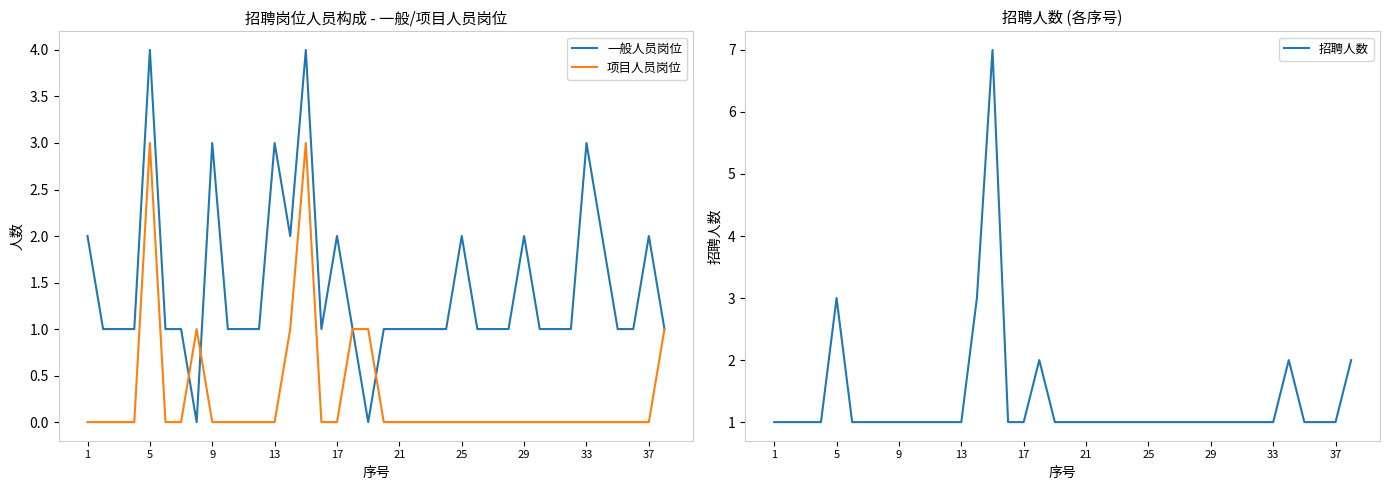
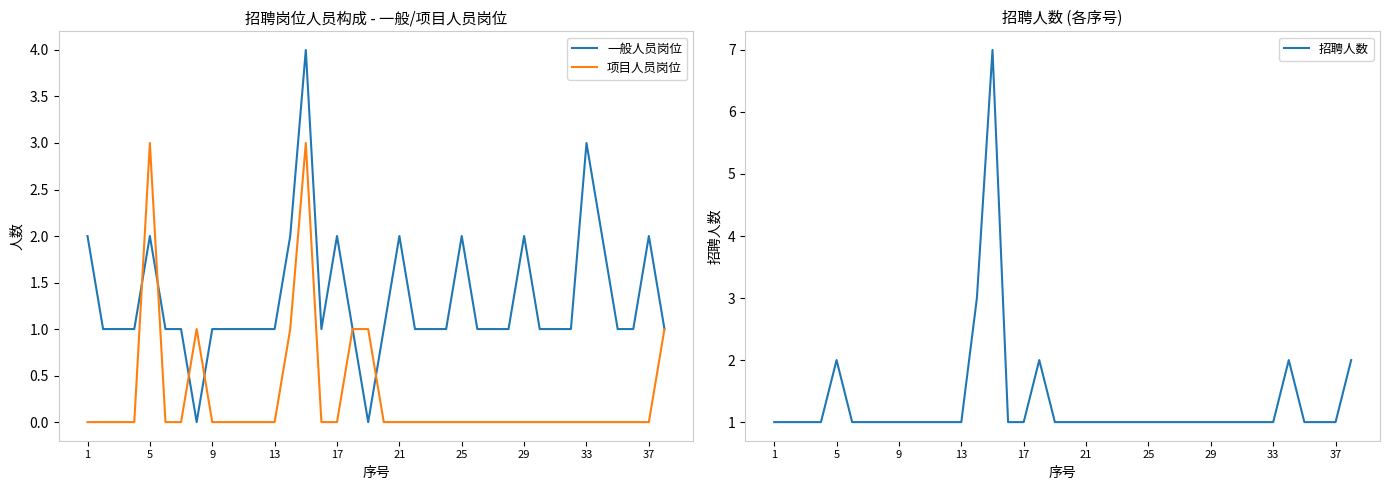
招聘岗位人员构成 - 一般/项目人员岗位, 一般人员岗位, 5: 4 -> 2
招聘岗位人员构成 - 一般/项目人员岗位, 一般人员岗位, 9: 3 -> 1
招聘岗位人员构成 - 一般/项目人员岗位, 一般人员岗位, 13: 3 -> 1
招聘岗位人员构成 - 一般/项目人员岗位, 一般人员岗位, 21: 1 -> 2
招聘人数 (各序号), 5: 3 -> 2
